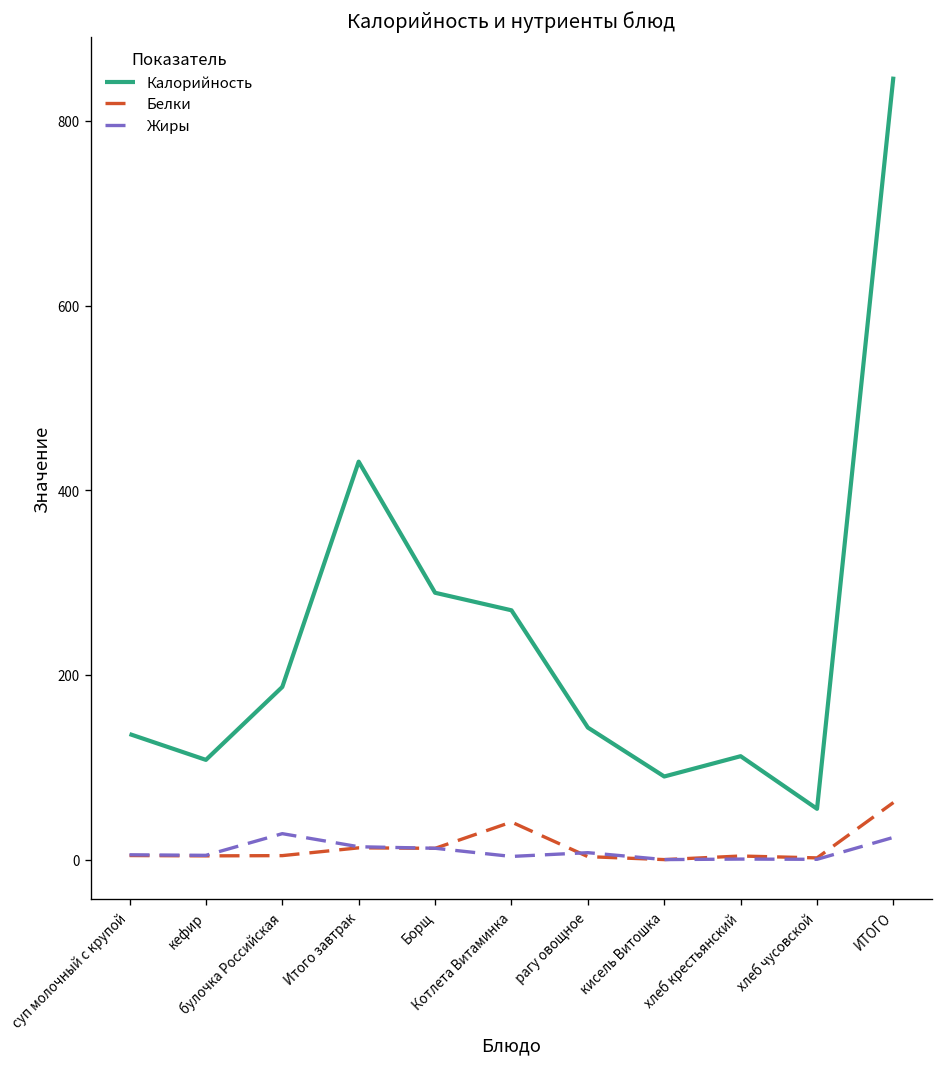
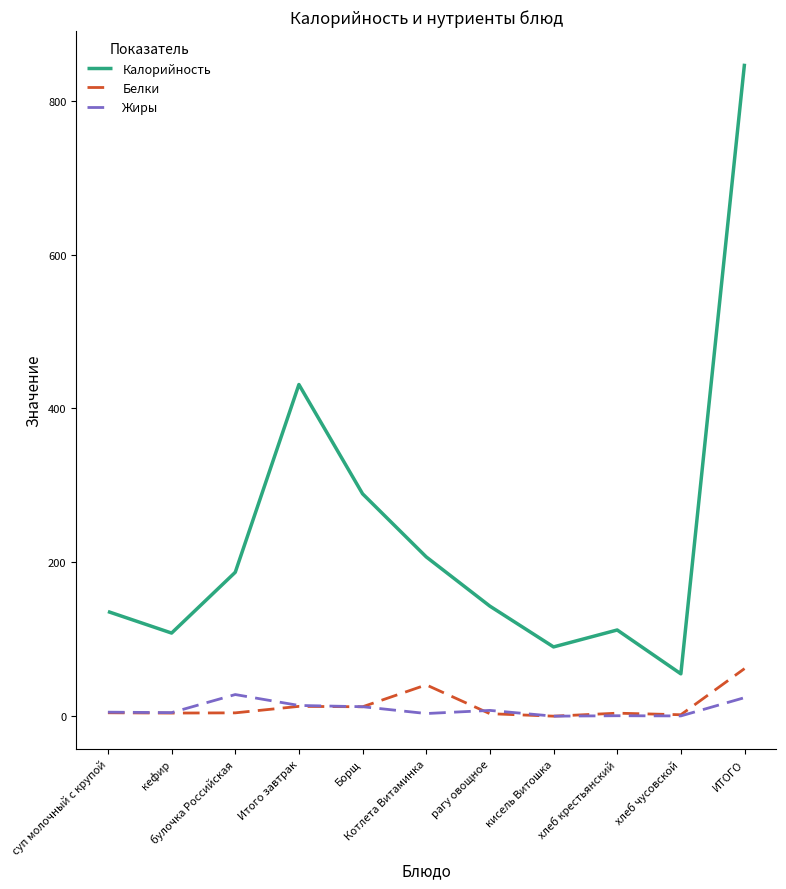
Калорийность, Котлета Витаминка: 270 -> 210
